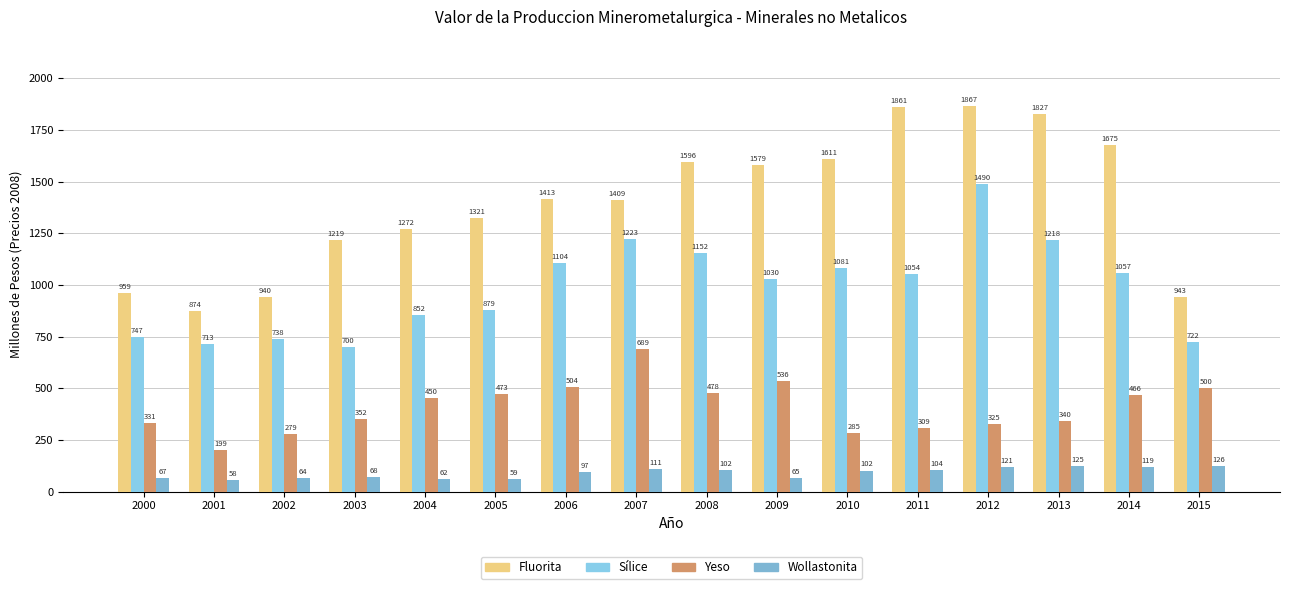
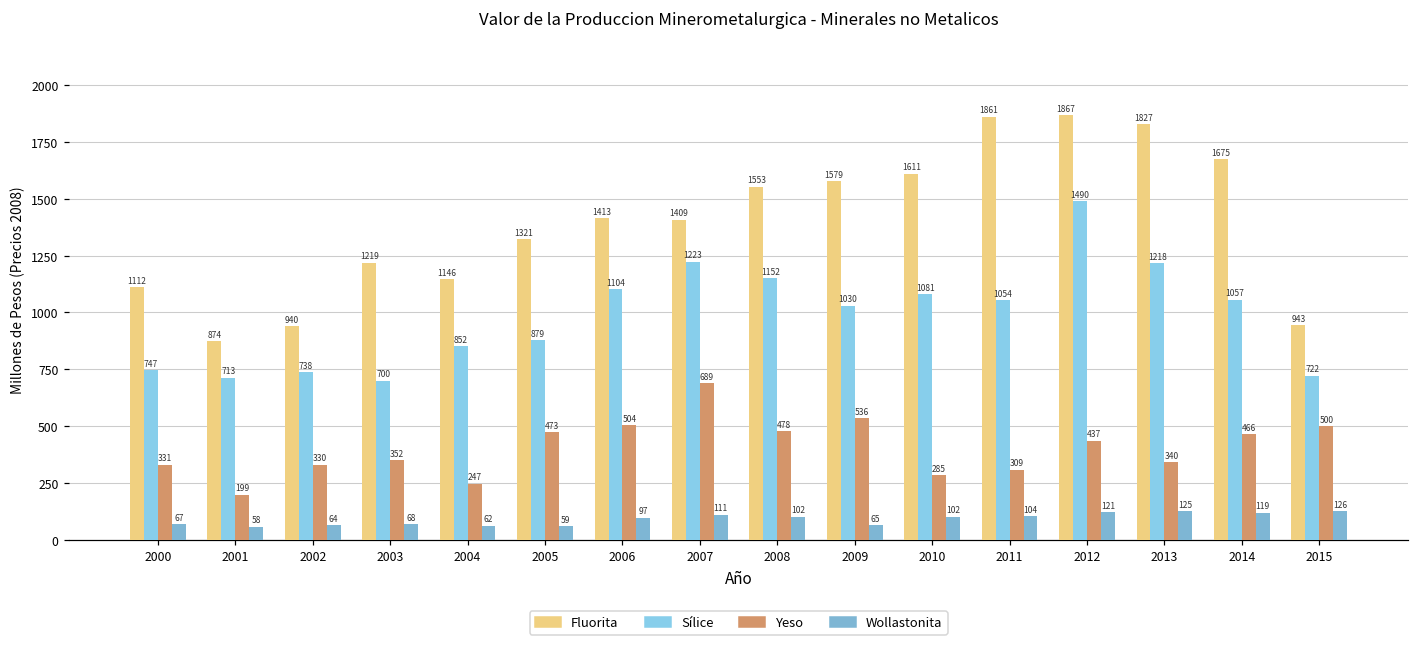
Fluorita, 2000: 959 -> 1112
Yeso, 2002: 279 -> 330
Fluorita, 2004: 1272 -> 1146
Yeso, 2004: 450 -> 247
Fluorita, 2008: 1596 -> 1553
Yeso, 2012: 325 -> 437
